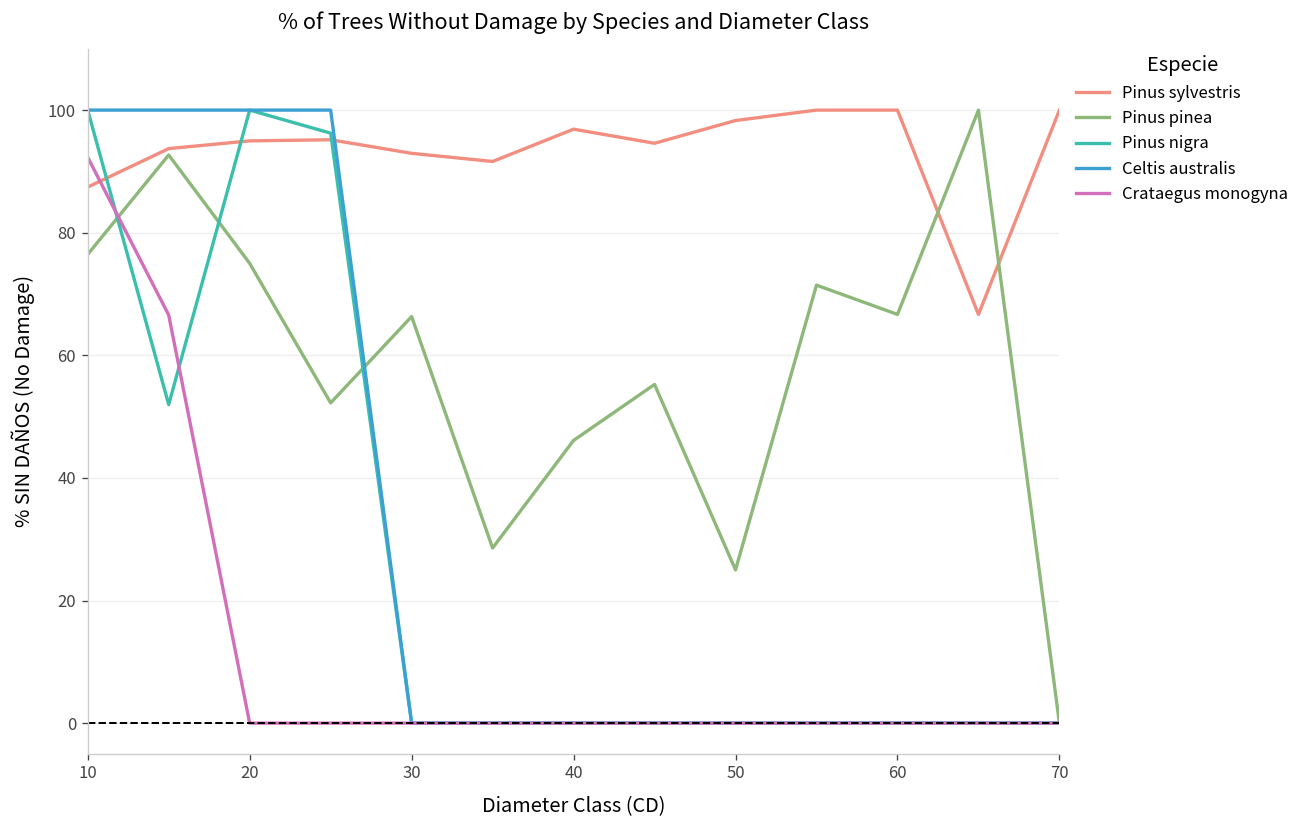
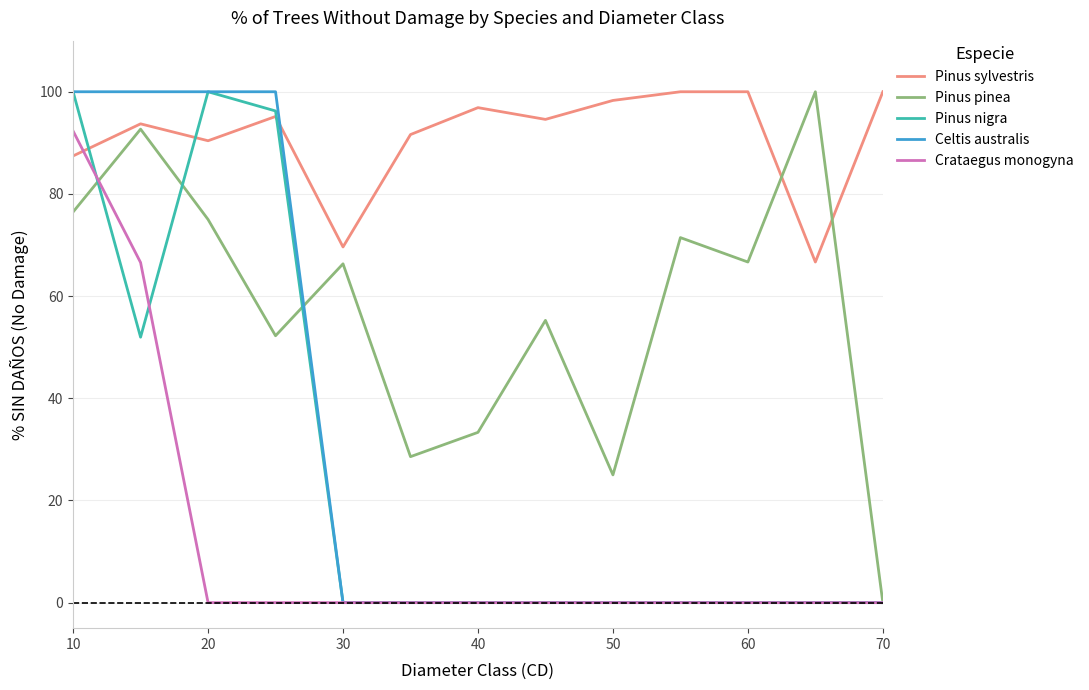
Pinus sylvestris, 20: 95 -> 90
Pinus sylvestris, 30: 93 -> 70
Pinus pinea, 40: 46 -> 33
